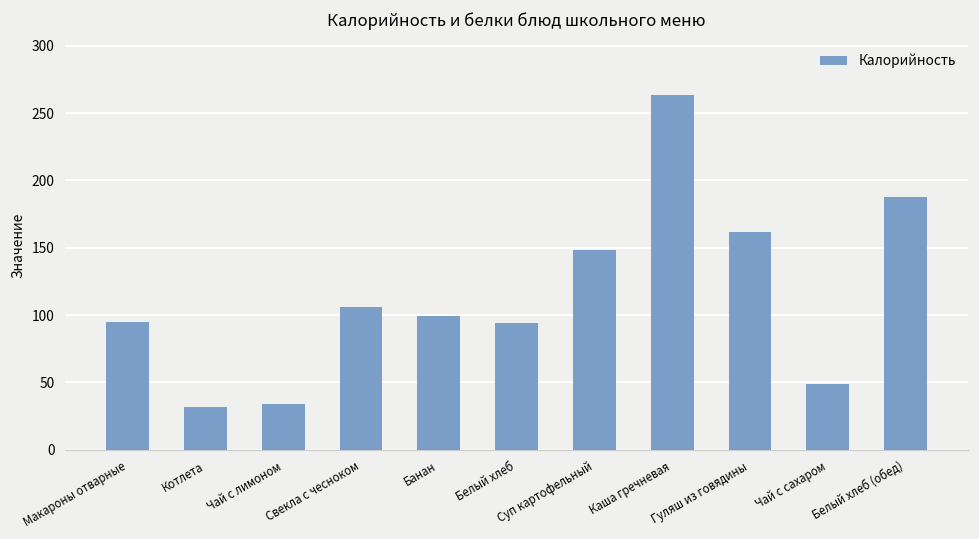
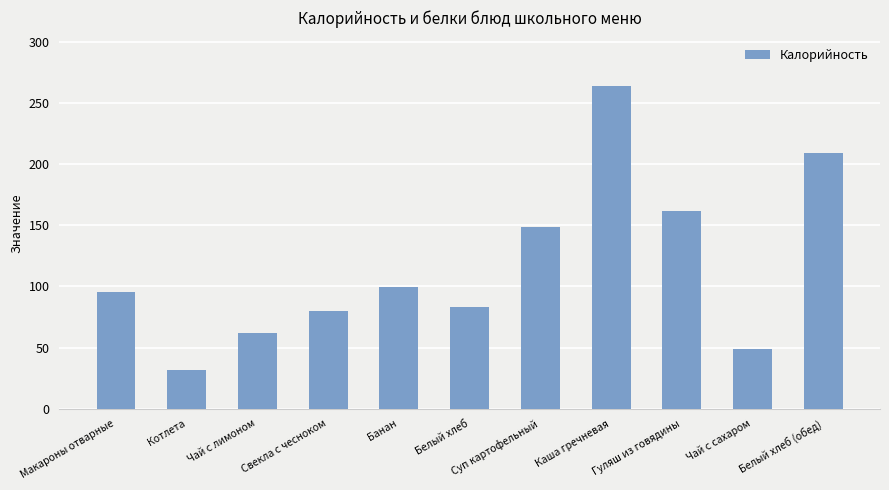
Чай с лимоном: 34 -> 62
Свекла с чесноком: 106 -> 80
Белый хлеб: 94 -> 83
Белый хлеб (обед): 188 -> 209
